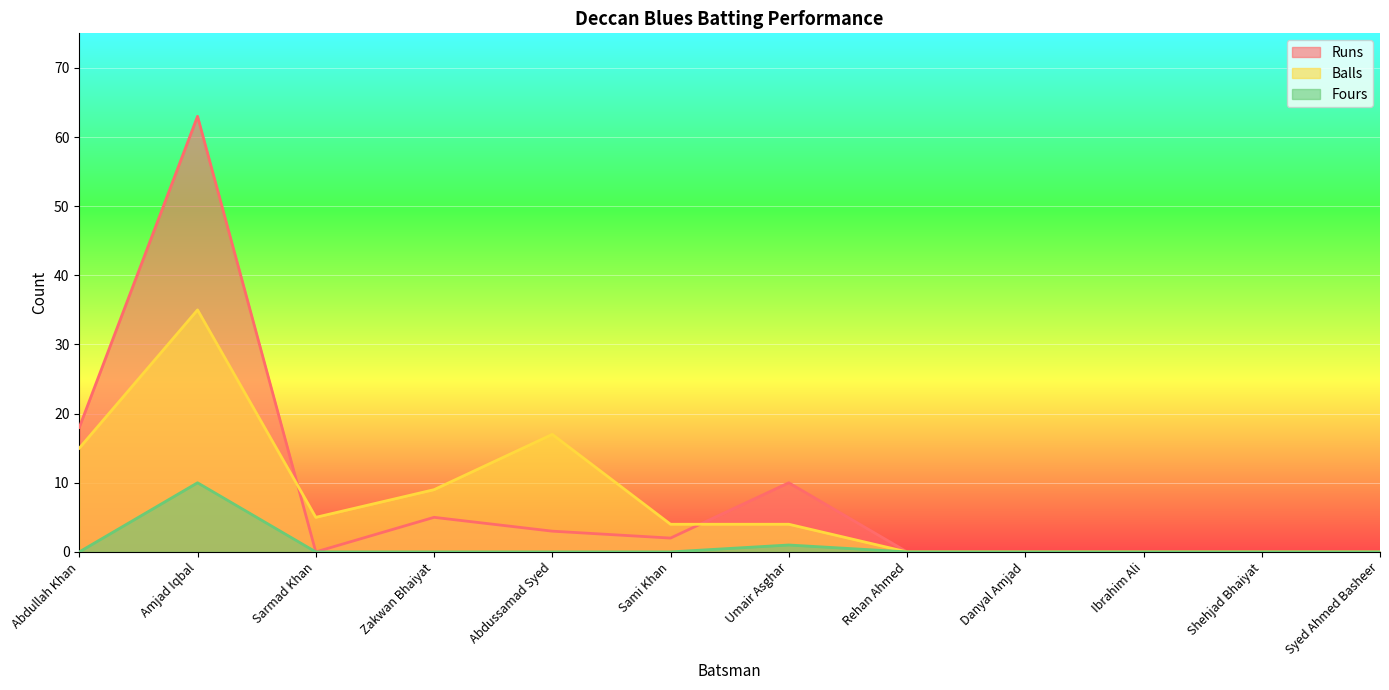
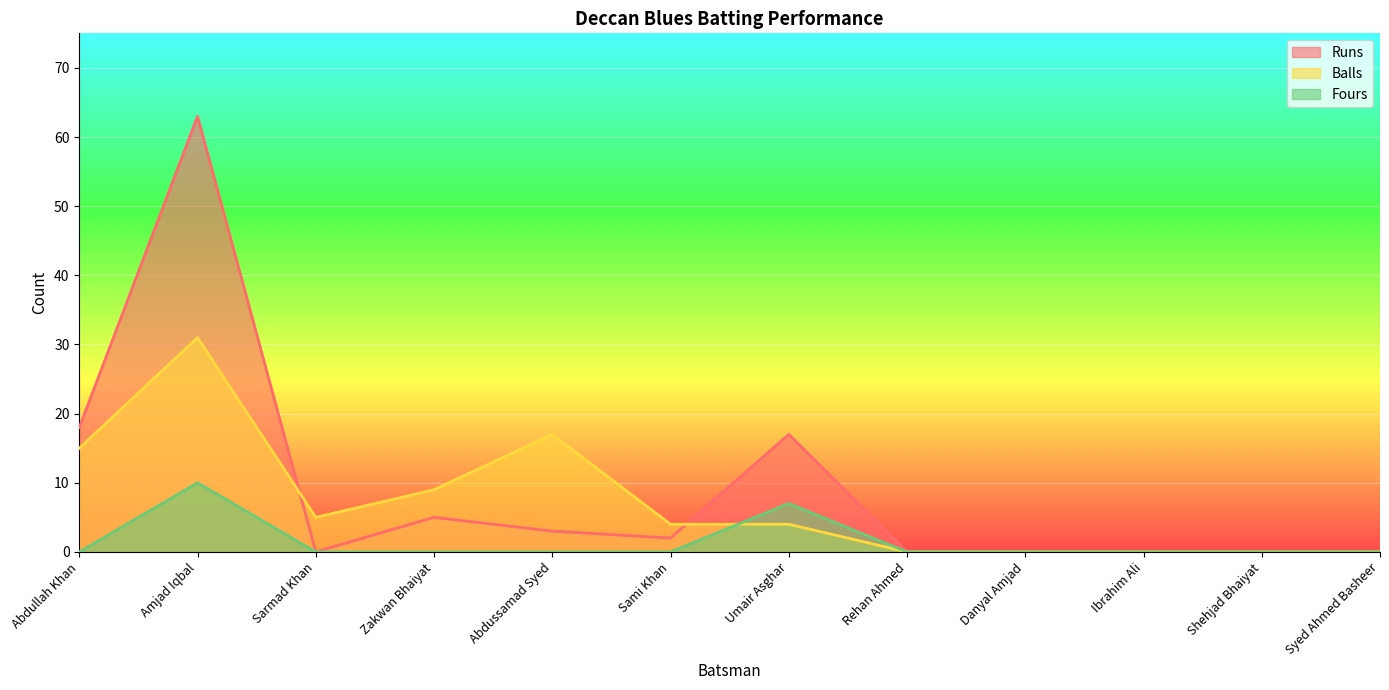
Balls, Amjad Iqbal: 35 -> 31
Runs, Umair Asghar: 10 -> 17
Fours, Umair Asghar: 1 -> 7
